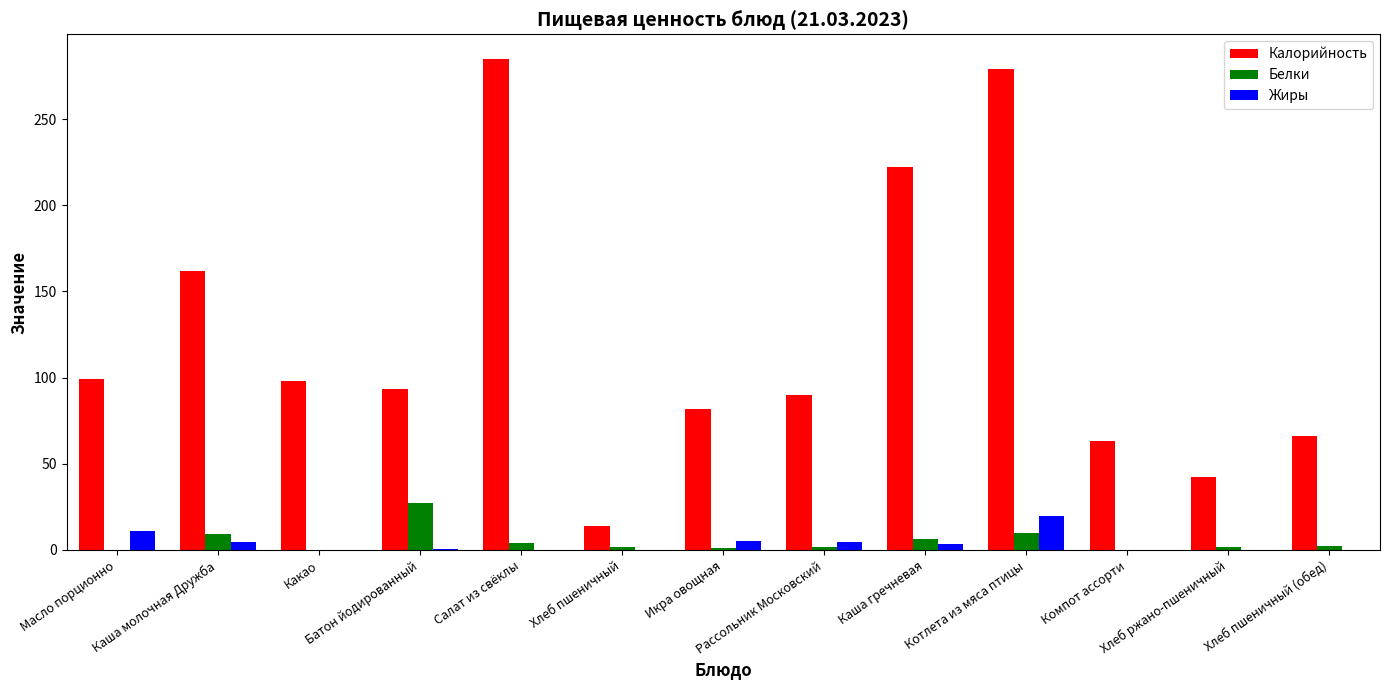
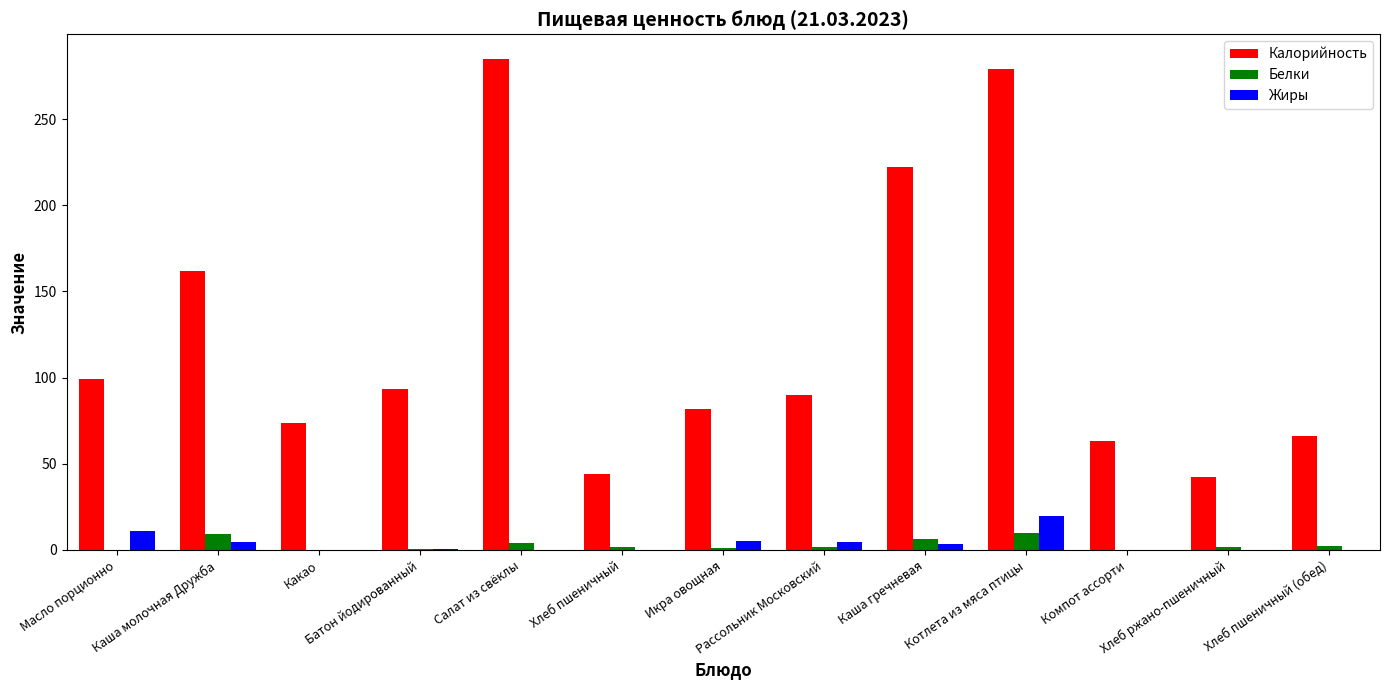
Калорийность, Какао: 98 -> 74
Белки, Батон йодированный: 27 -> 1
Калорийность, Хлеб пшеничный: 14 -> 44
